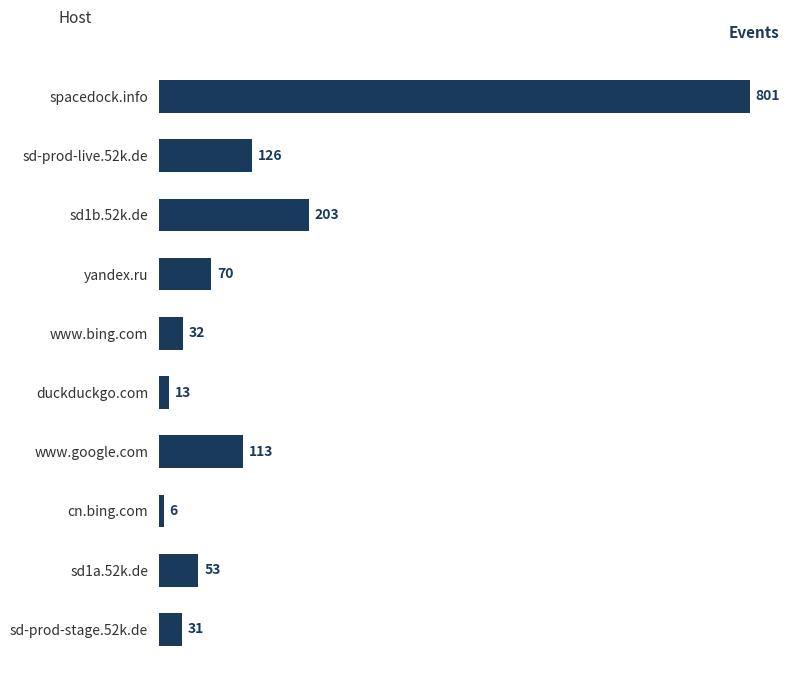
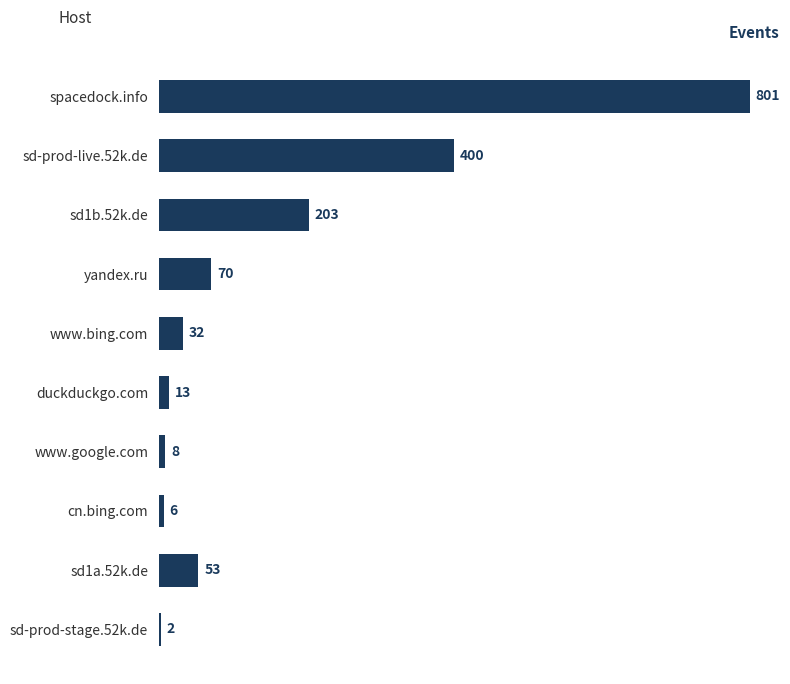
sd-prod-live.52k.de: 126 -> 400
www.google.com: 113 -> 8
sd-prod-stage.52k.de: 31 -> 2
